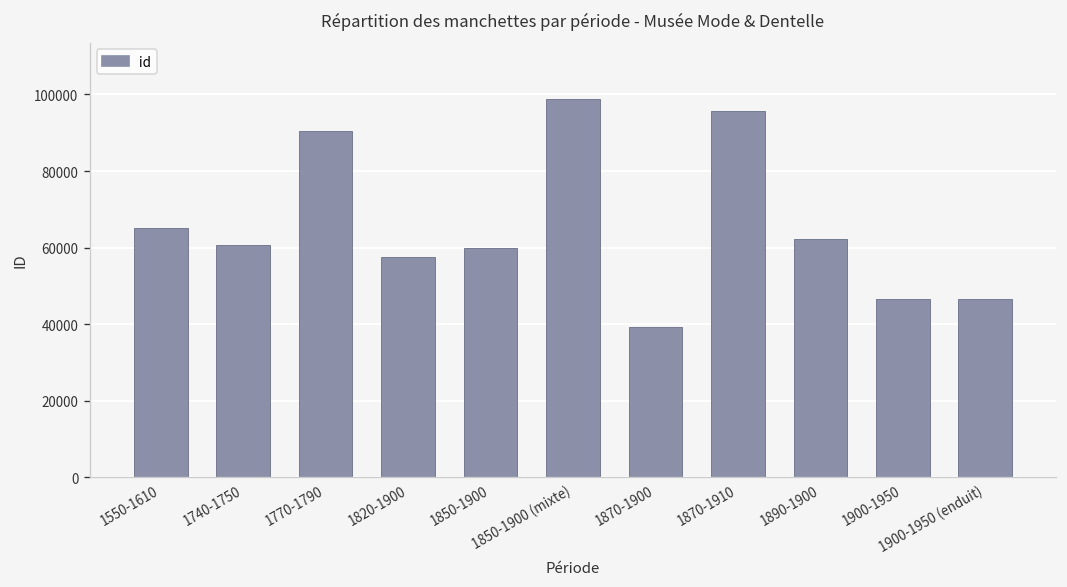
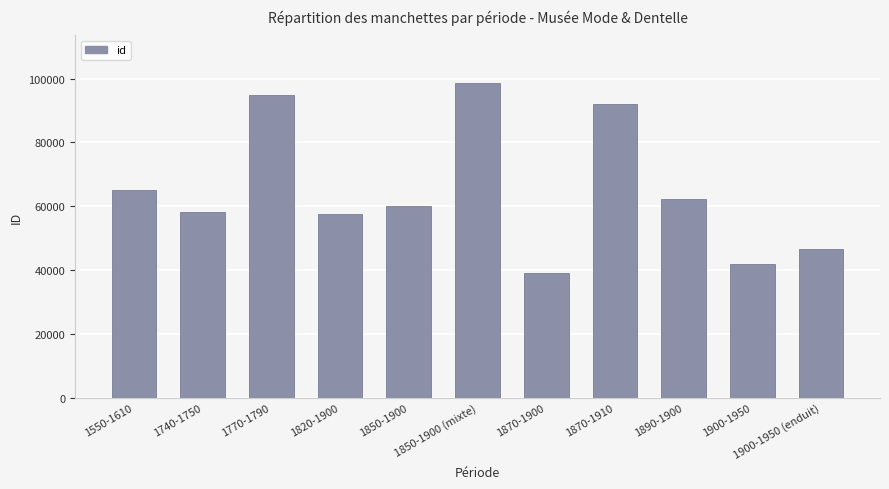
1740-1750: 61000 -> 58000
1770-1790: 91000 -> 95000
1870-1910: 96000 -> 92000
1900-1950: 47000 -> 42000
